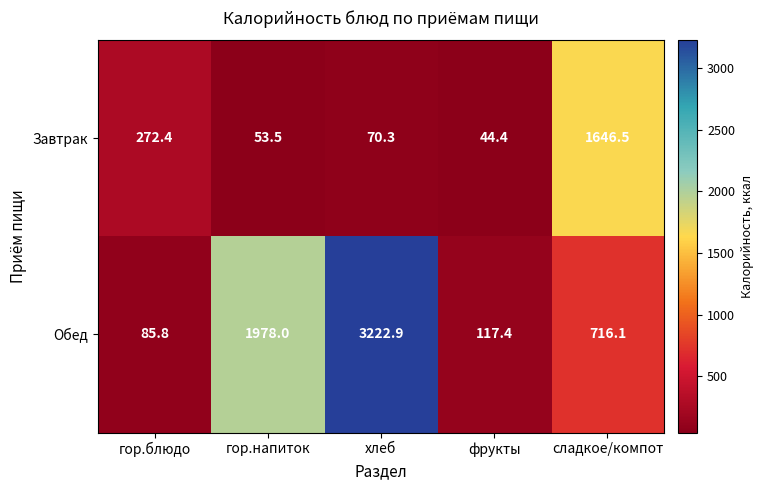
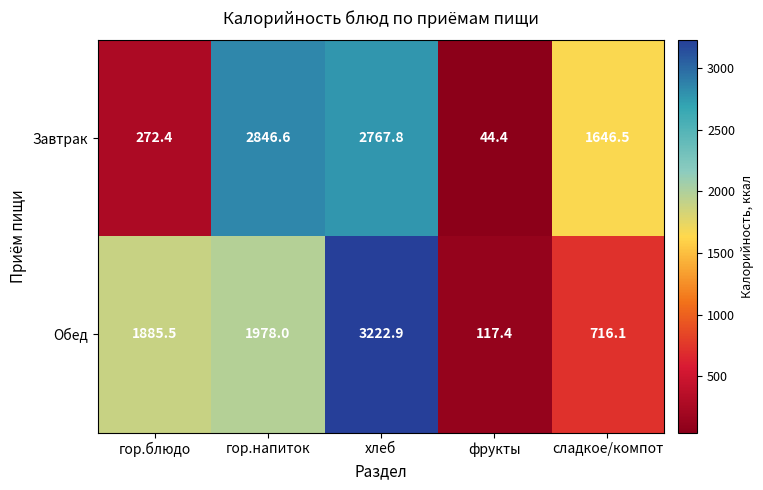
Завтрак, гор.напиток: 53.5 -> 2846.6
Завтрак, хлеб: 70.3 -> 2767.8
Обед, гор.блюдо: 85.8 -> 1885.5
